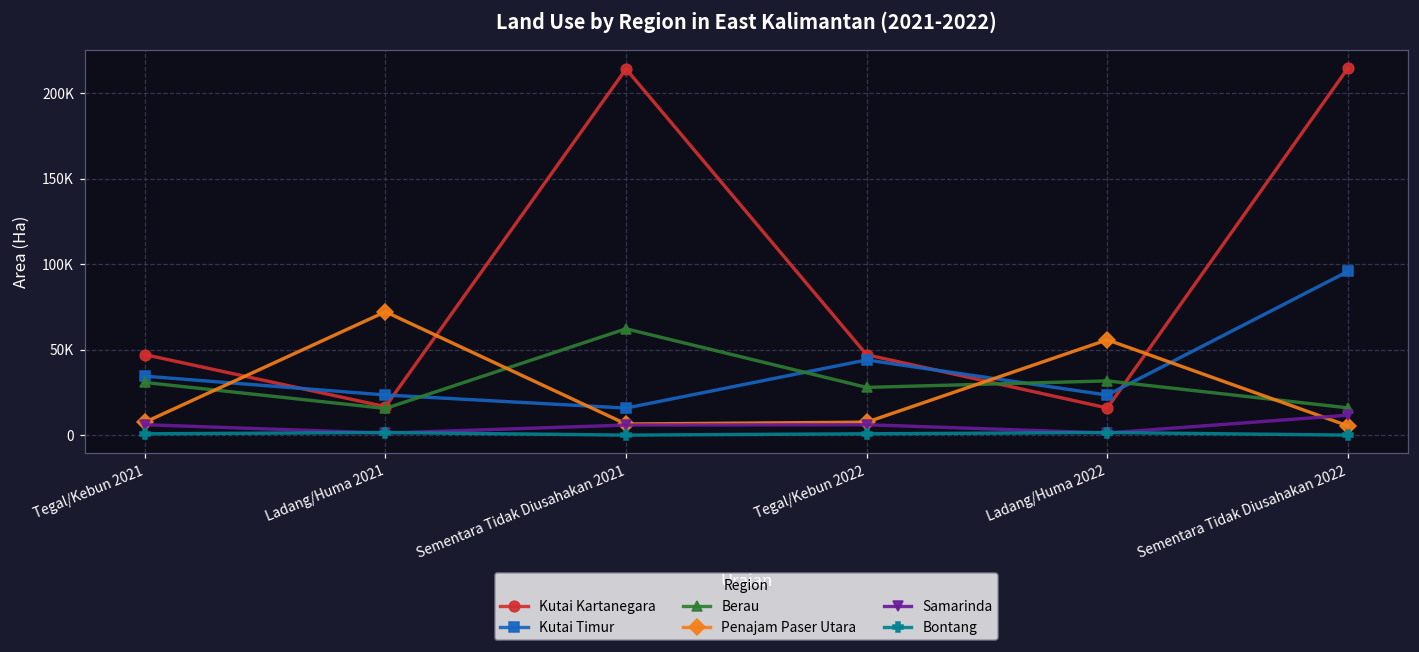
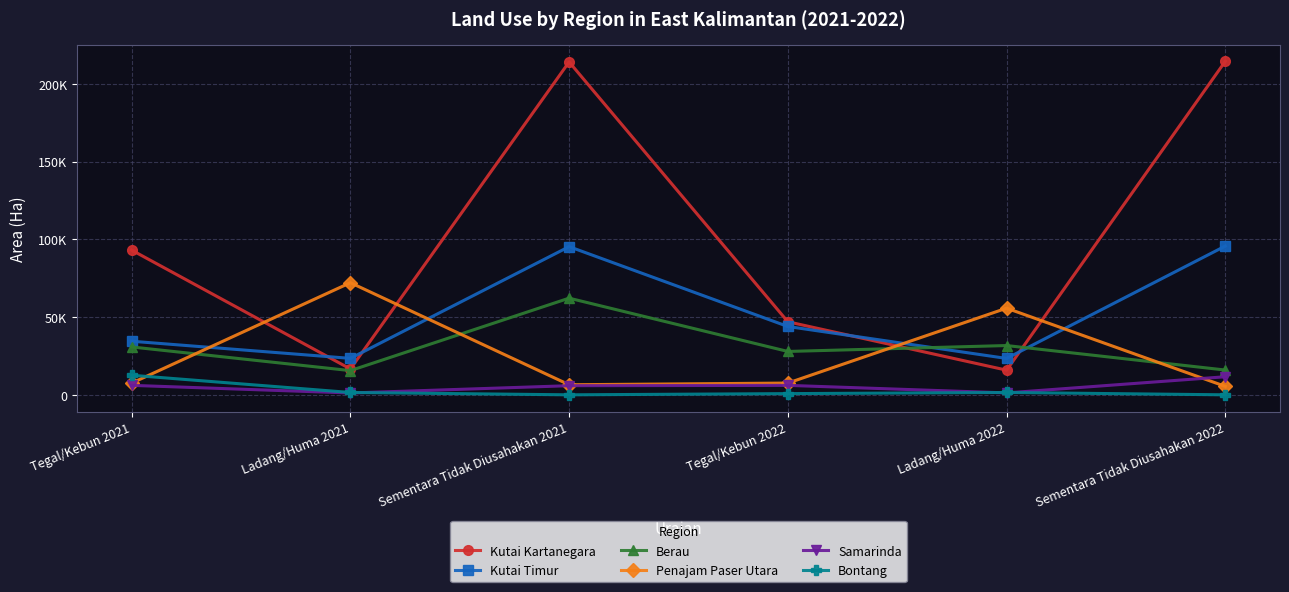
Kutai Kartanegara, Tegal/Kebun 2021: 47000 -> 93000
Bontang, Tegal/Kebun 2021: 1000 -> 13000
Kutai Timur, Sementara Tidak Diusahakan 2021: 16000 -> 95000
